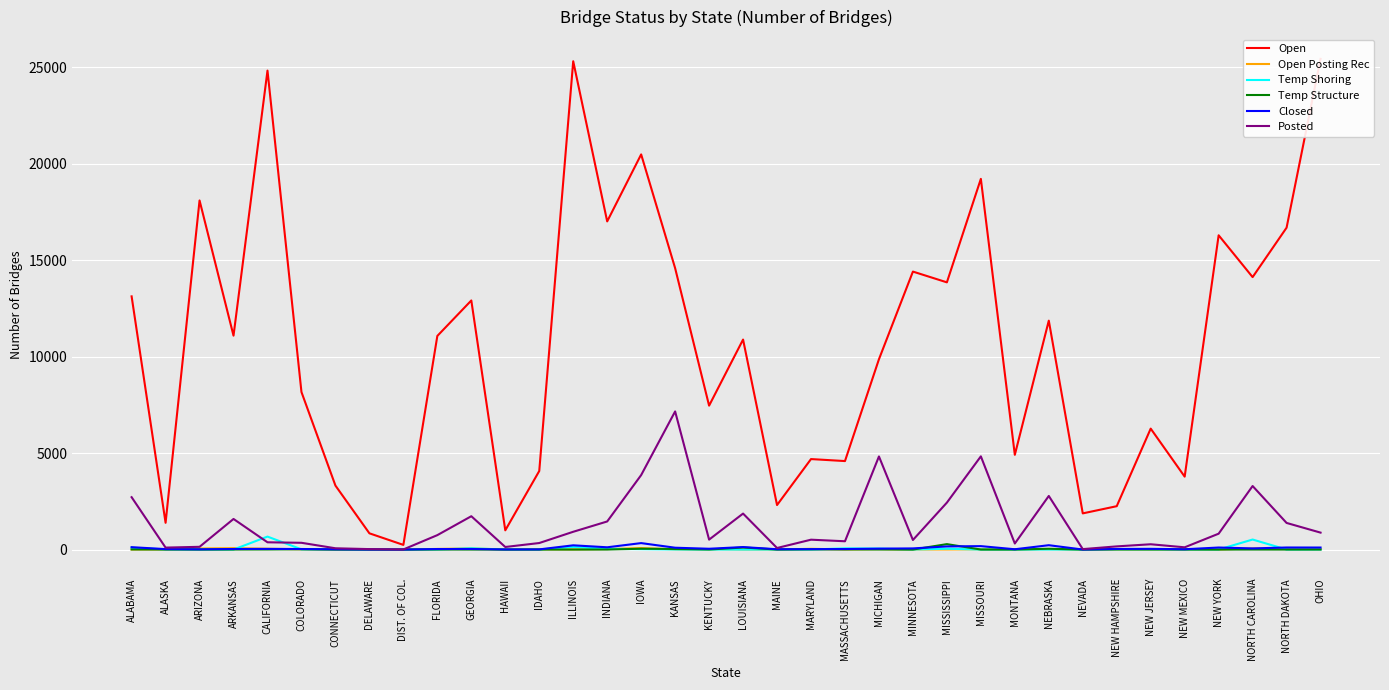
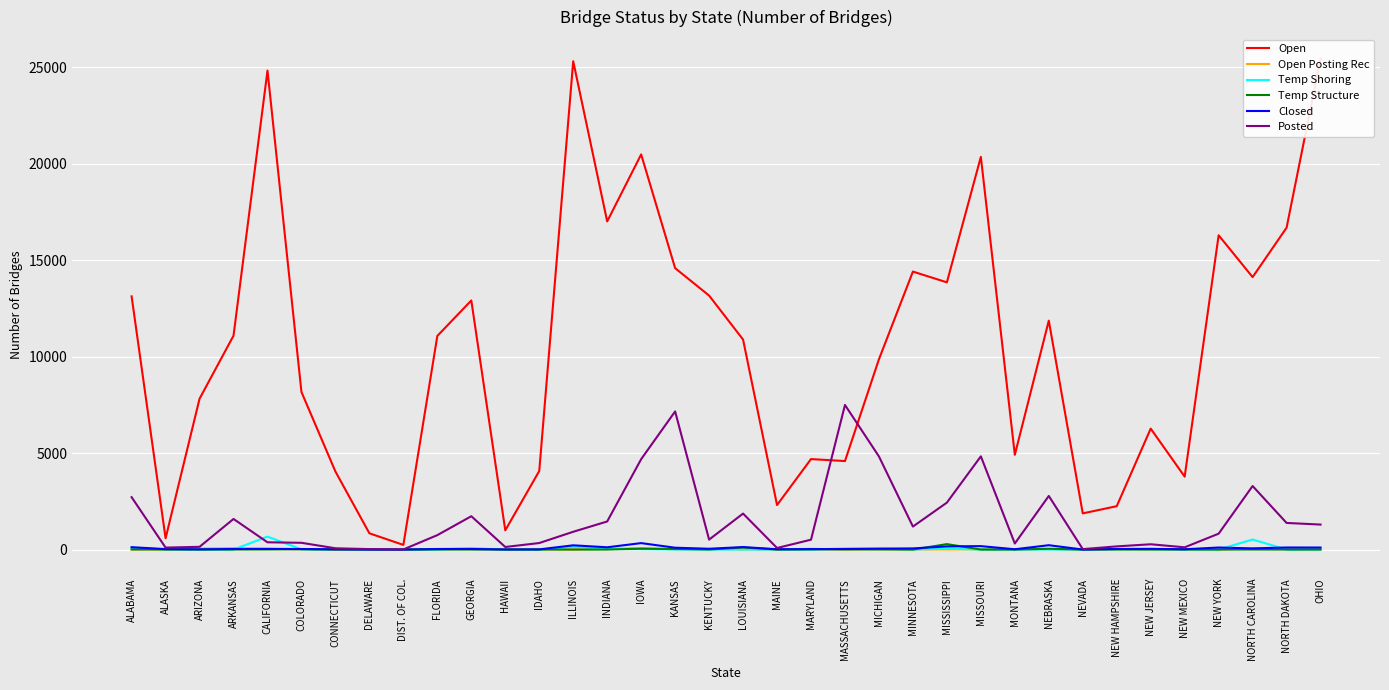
Open, ALASKA: 1400 -> 600
Open, ARIZONA: 18100 -> 7800
Open, CONNECTICUT: 3300 -> 4000
Posted, IOWA: 3900 -> 4700
Open, KENTUCKY: 7500 -> 13200
Posted, MASSACHUSETTS: 400 -> 7500
Posted, MINNESOTA: 500 -> 1200
Open, MISSOURI: 19200 -> 20300
Posted, OHIO: 900 -> 1300
